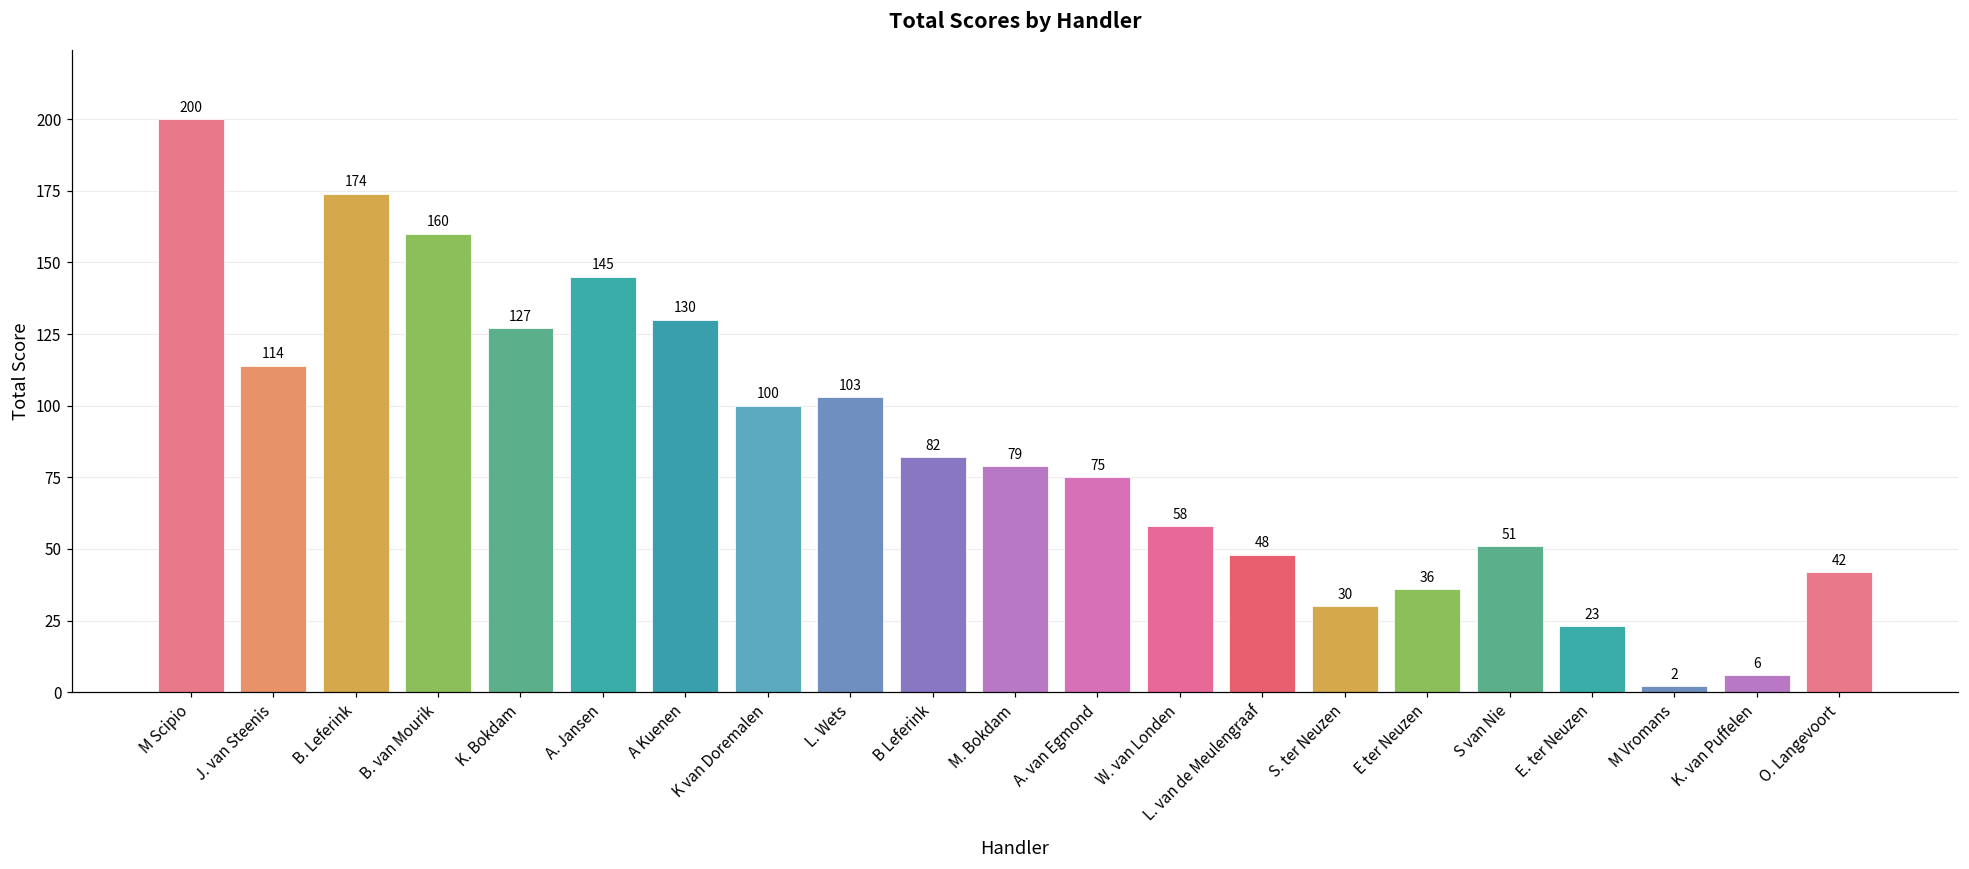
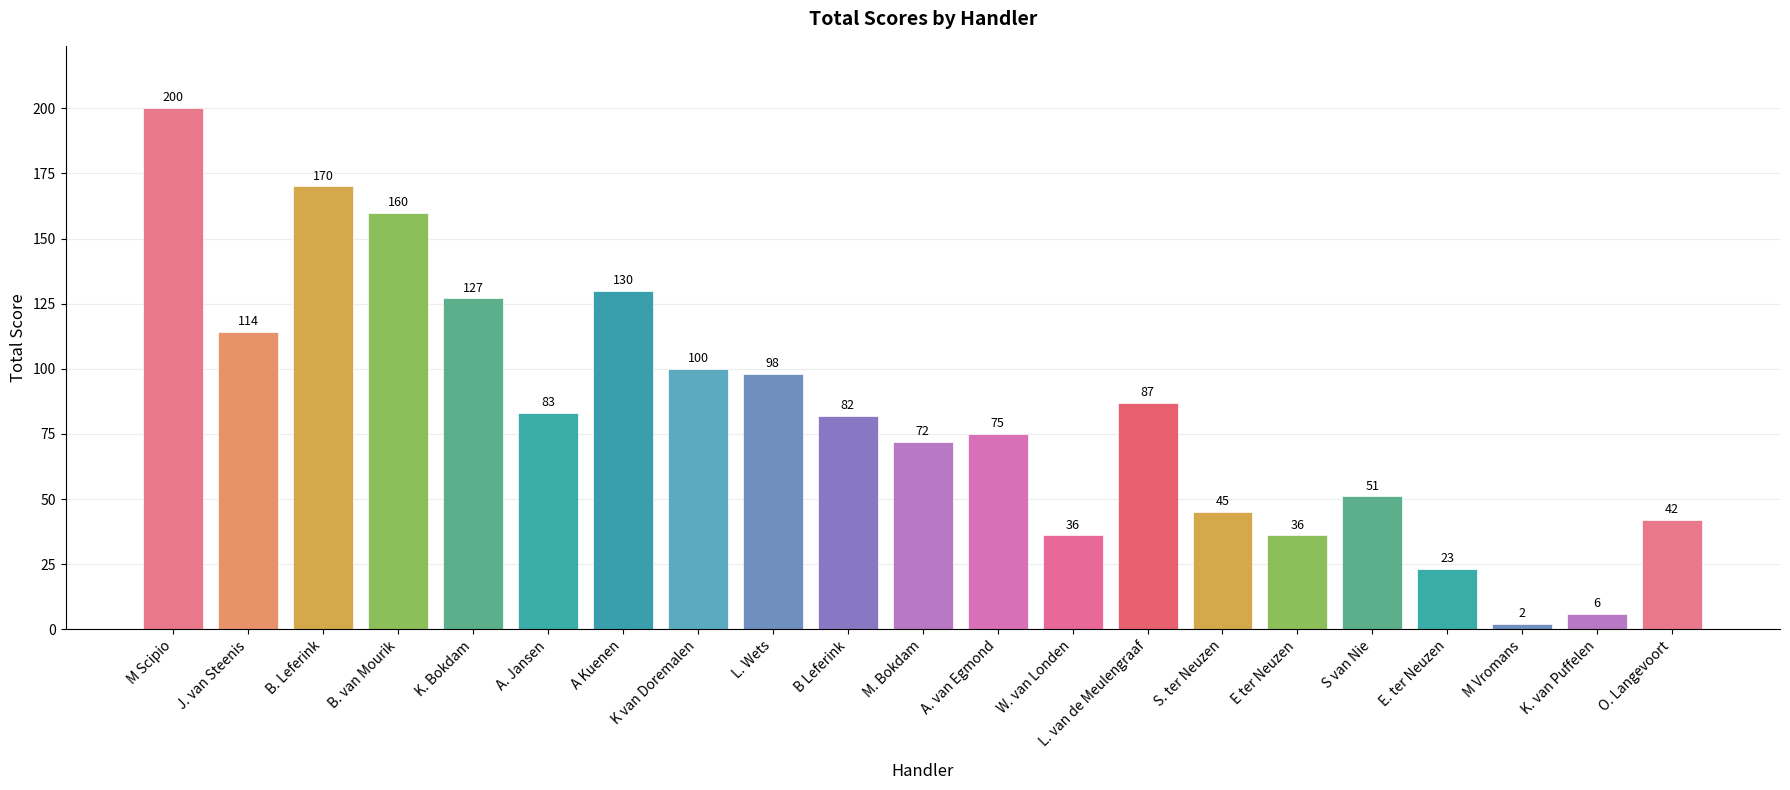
B. Leferink: 174 -> 170
A. Jansen: 145 -> 83
L. Wets: 103 -> 98
M. Bokdam: 79 -> 72
W. van Londen: 58 -> 36
L. van de Meulengraaf: 48 -> 87
S. ter Neuzen: 30 -> 45
